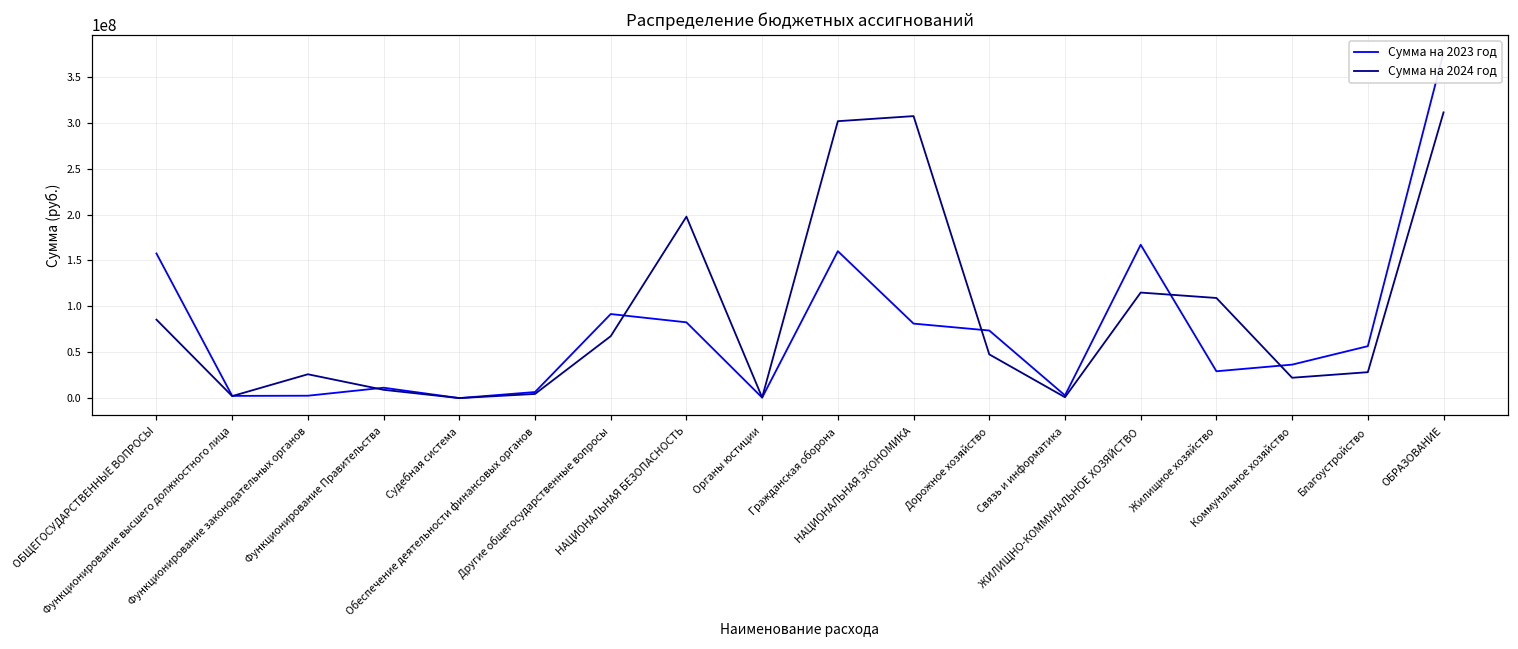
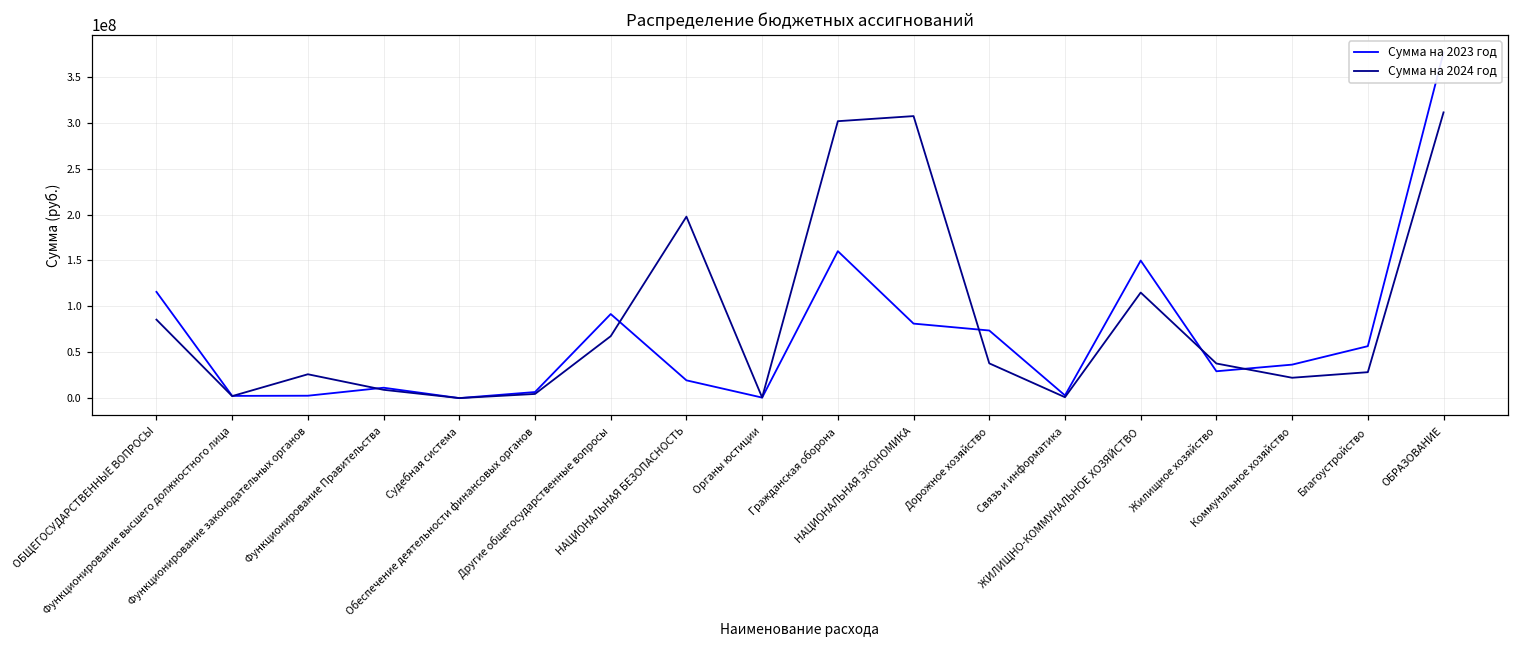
Сумма на 2023 год, ОБЩЕГОСУДАРСТВЕННЫЕ ВОПРОСЫ: 160000000 -> 120000000
Сумма на 2023 год, НАЦИОНАЛЬНАЯ БЕЗОПАСНОСТЬ: 80000000 -> 20000000
Сумма на 2024 год, Дорожное хозяйство: 50000000 -> 40000000
Сумма на 2023 год, ЖИЛИЩНО-КОММУНАЛЬНОЕ ХОЗЯЙСТВО: 170000000 -> 150000000
Сумма на 2024 год, Жилищное хозяйство: 110000000 -> 40000000
